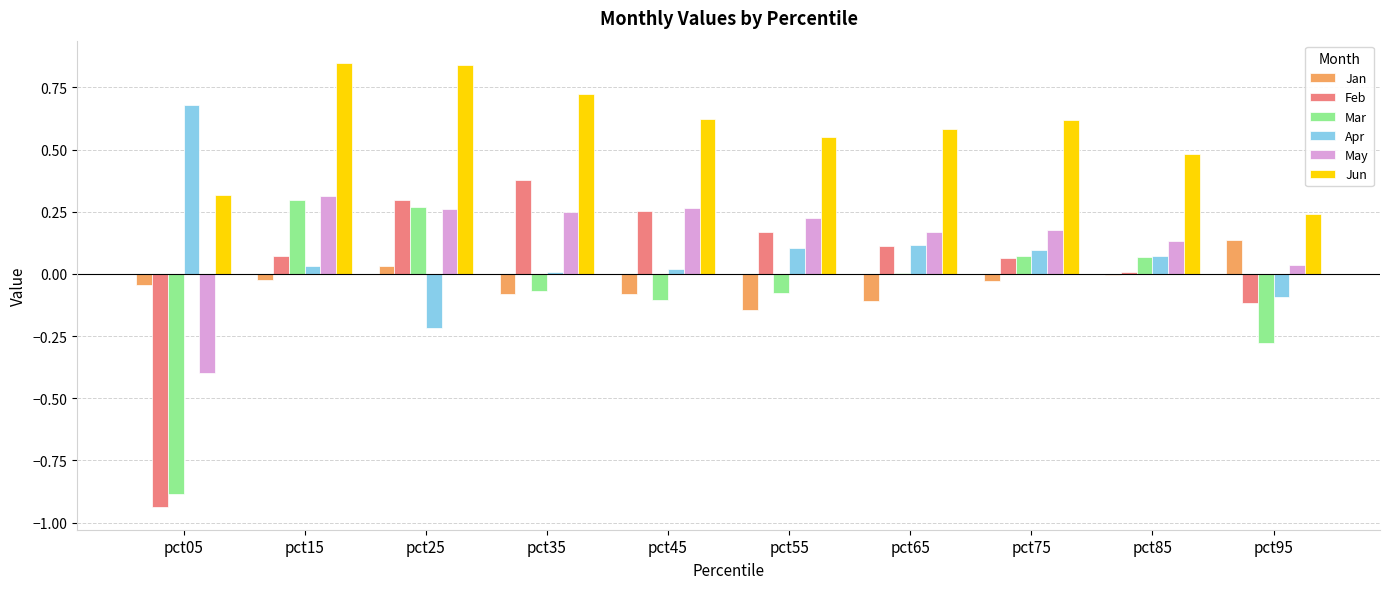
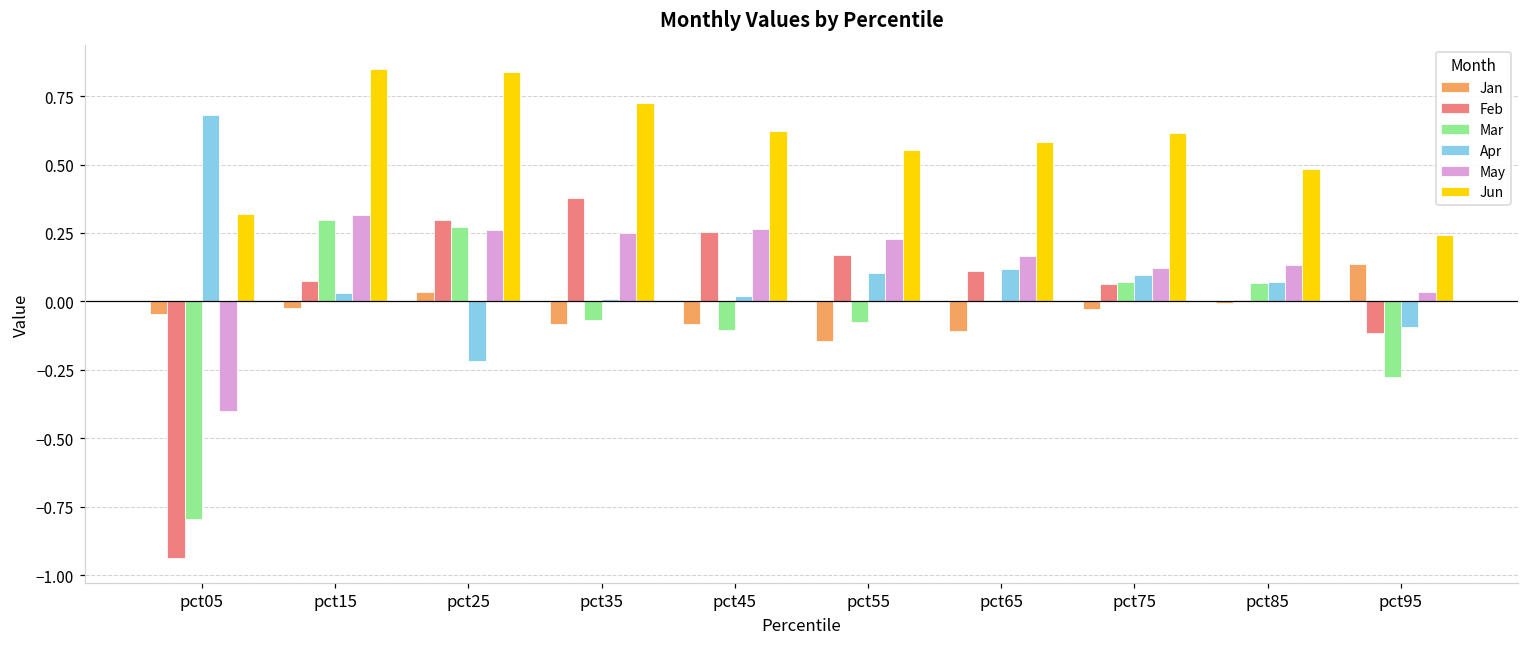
Mar, pct05: -0.88 -> -0.80
May, pct75: 0.18 -> 0.12
